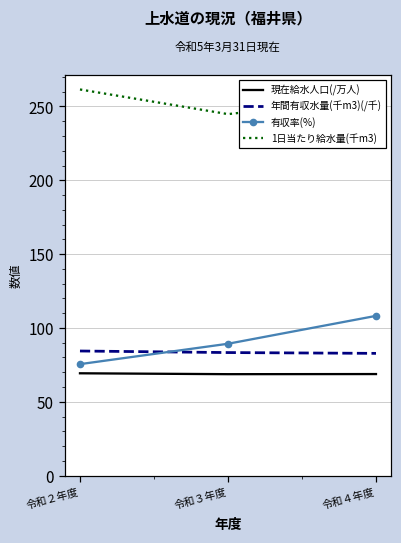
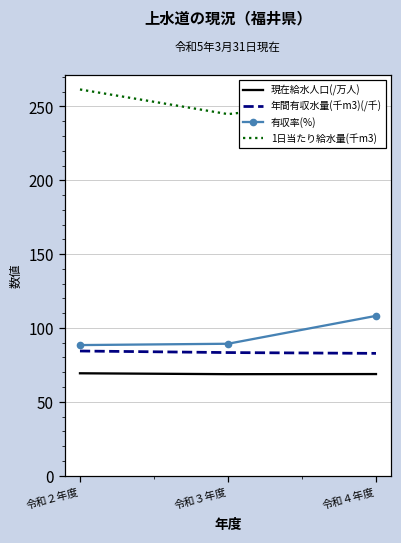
有収率(%), 令和２年度: 76 -> 88
